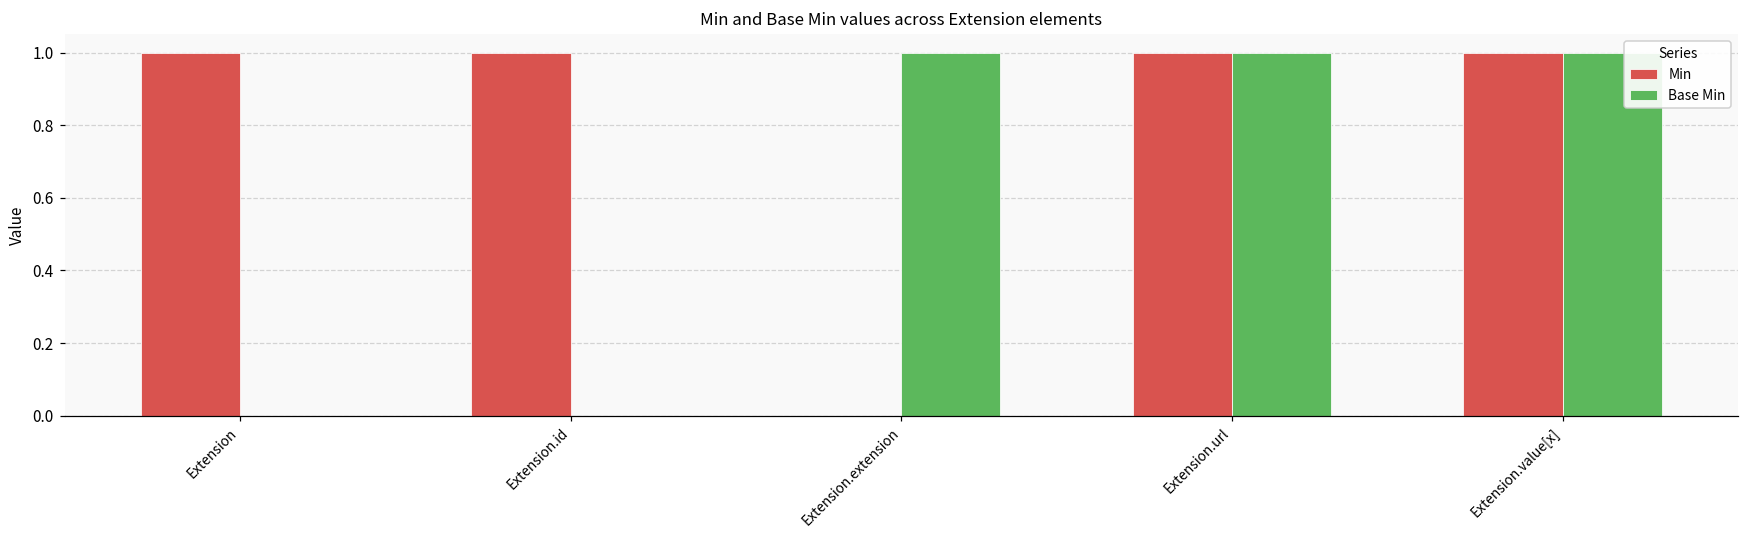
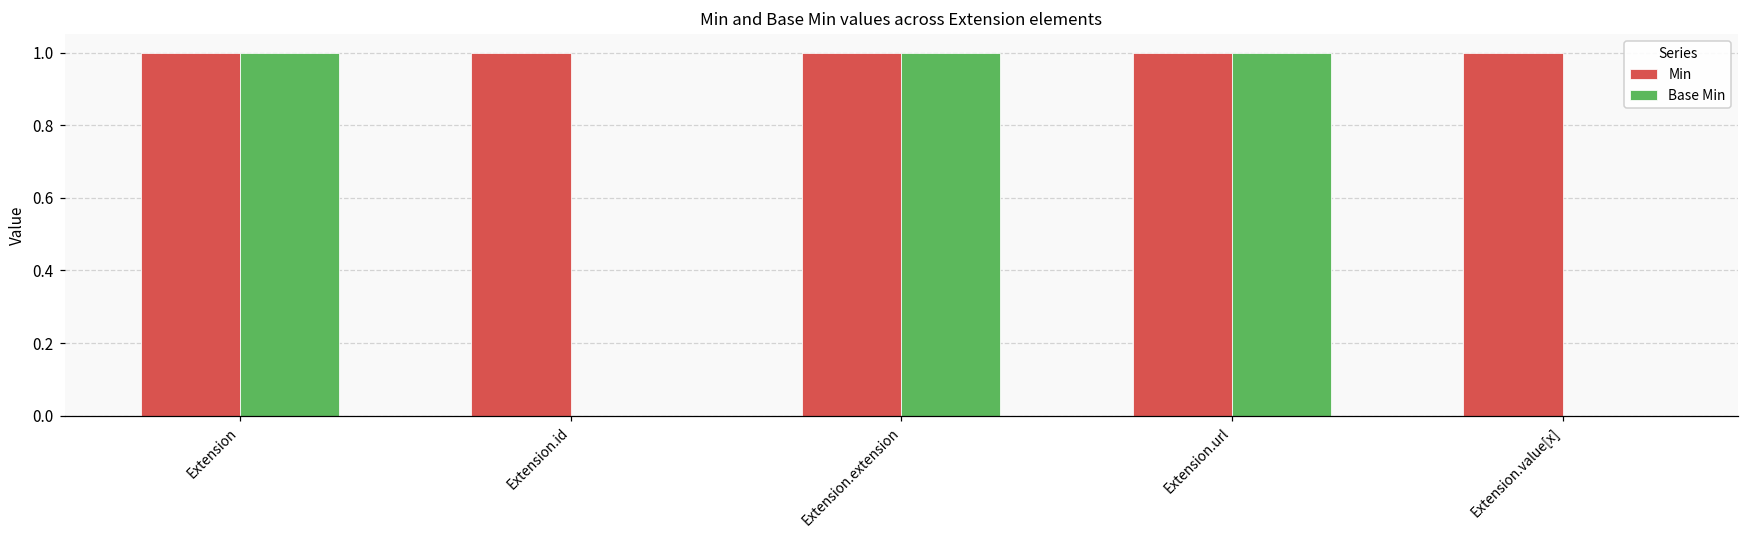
Base Min, Extension: 0 -> 1
Min, Extension.extension: 0 -> 1
Base Min, Extension.value[x]: 1 -> 0
